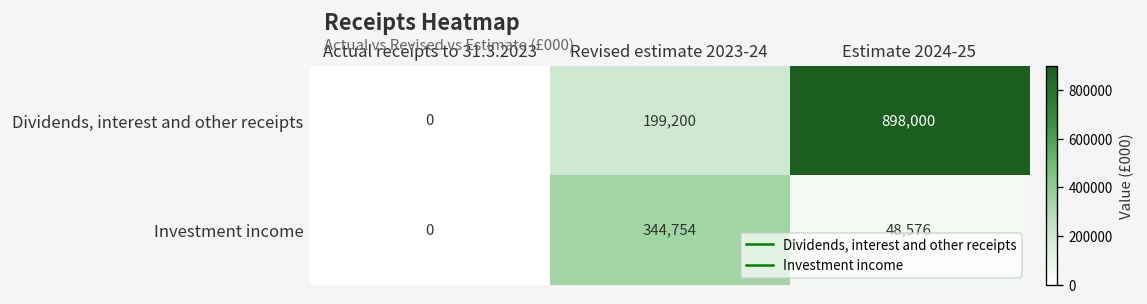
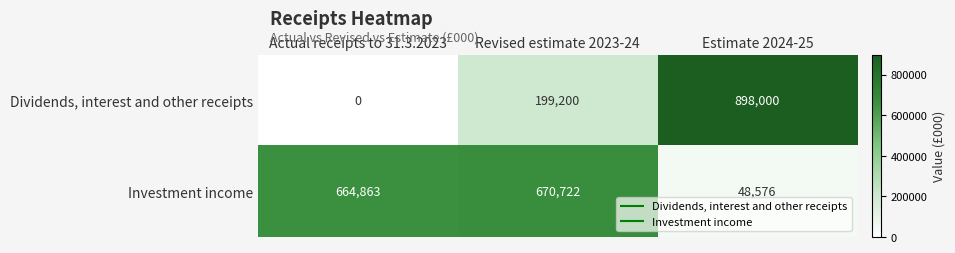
Investment income, Actual receipts to 31.3.2023: 0 -> 664,863
Investment income, Revised estimate 2023-24: 344,754 -> 670,722
